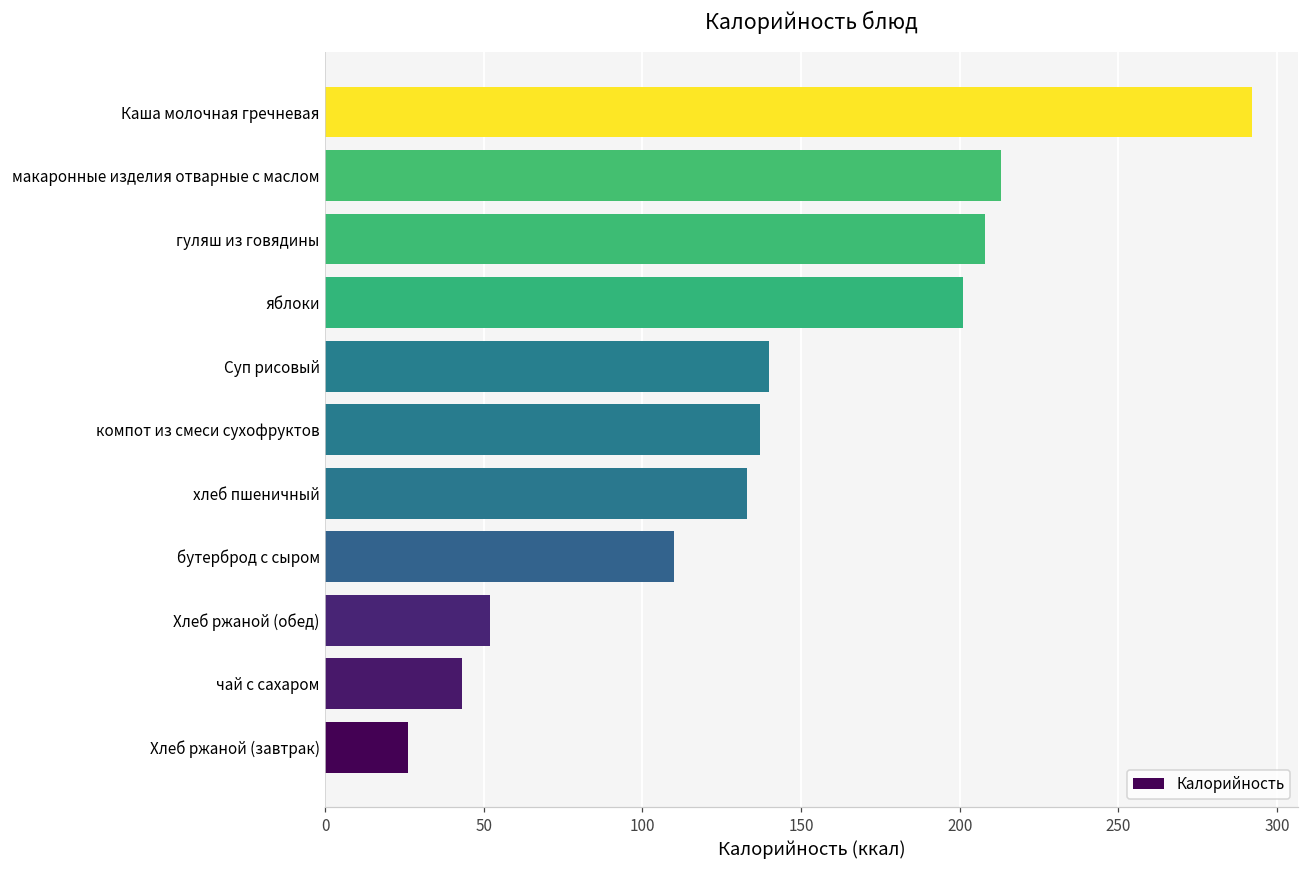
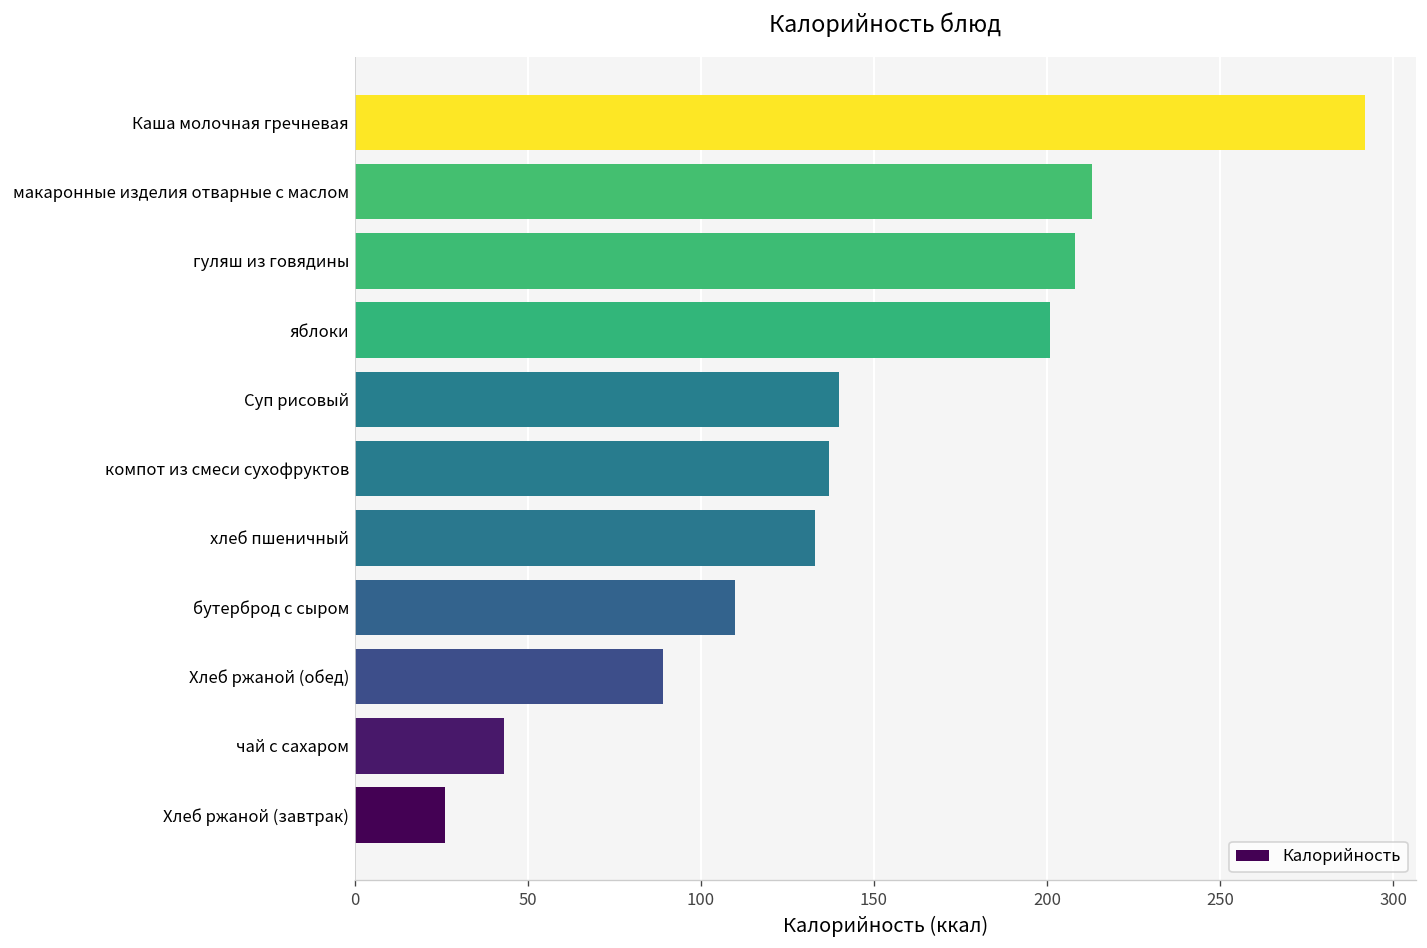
Хлеб ржаной (обед): 52 -> 89
